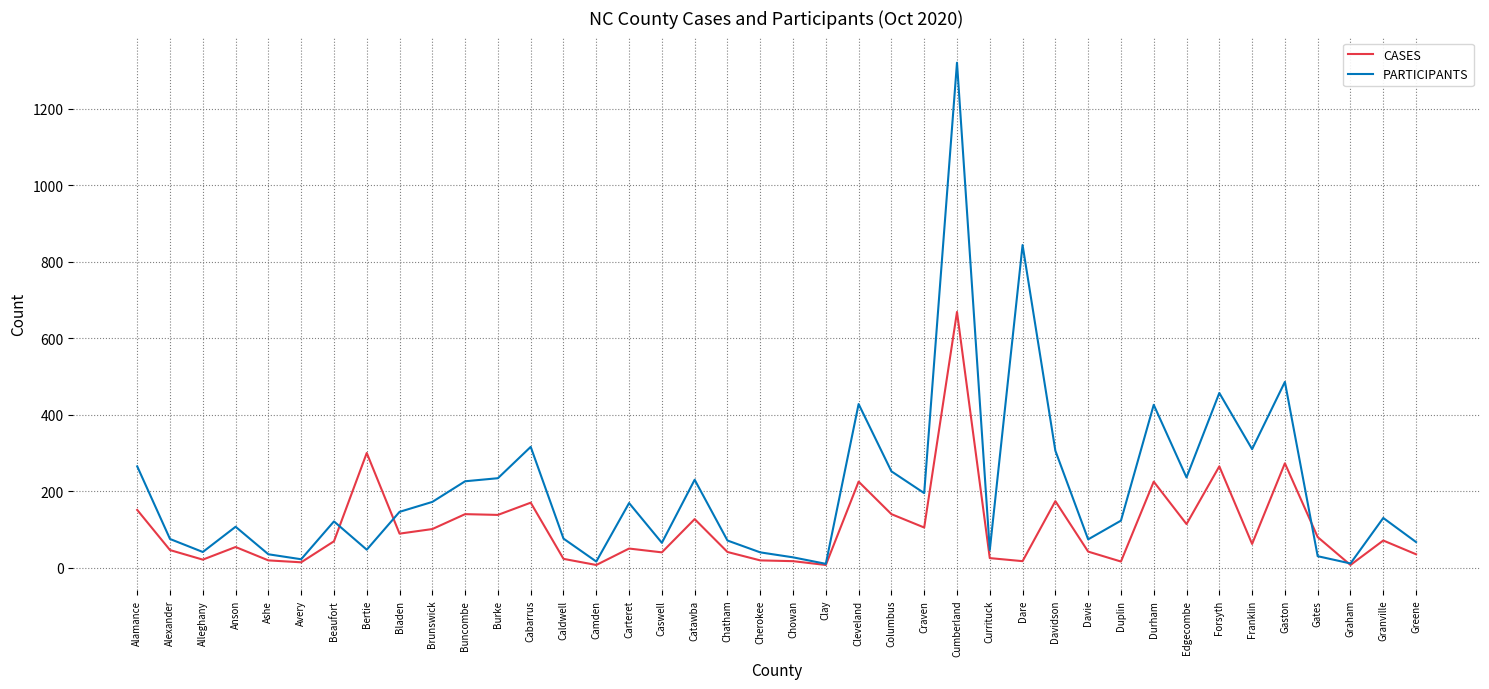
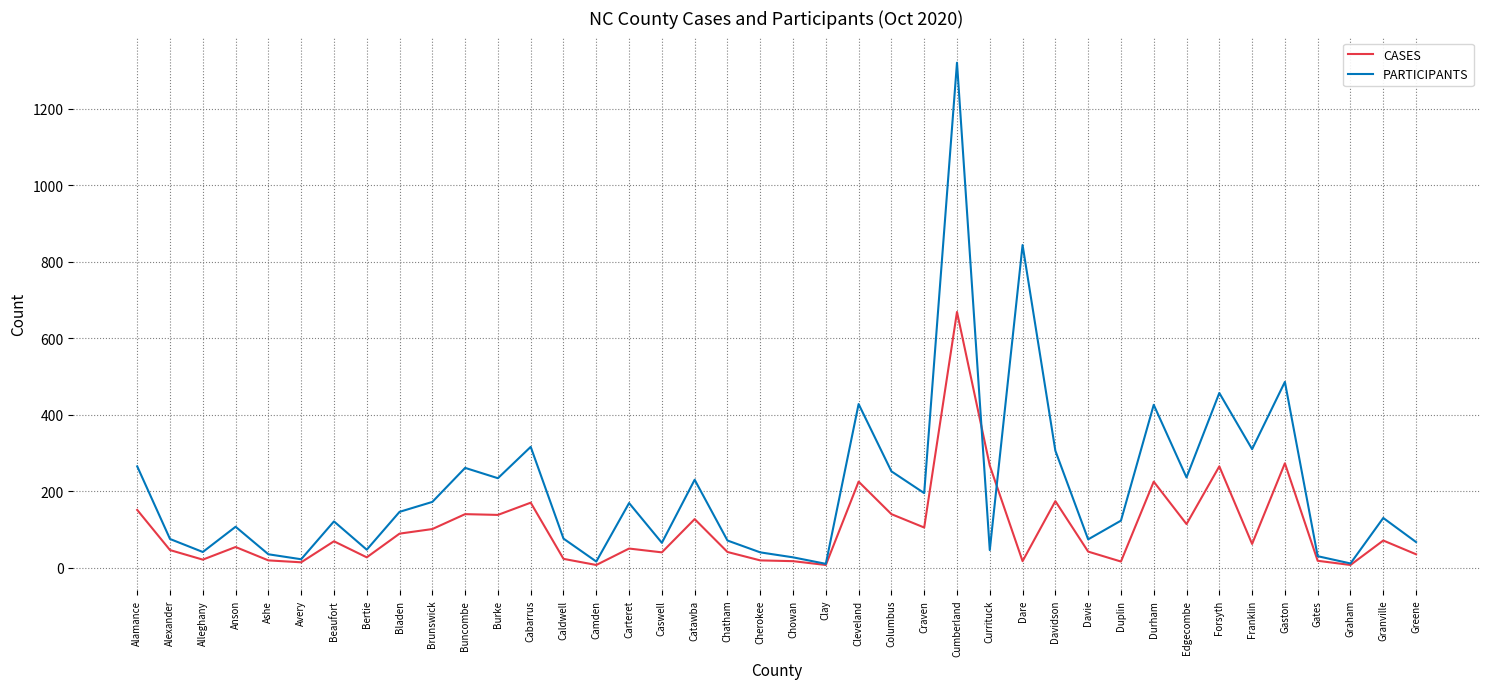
CASES, Bertie: 300 -> 30
PARTICIPANTS, Buncombe: 230 -> 260
CASES, Currituck: 30 -> 270
CASES, Gates: 80 -> 20
